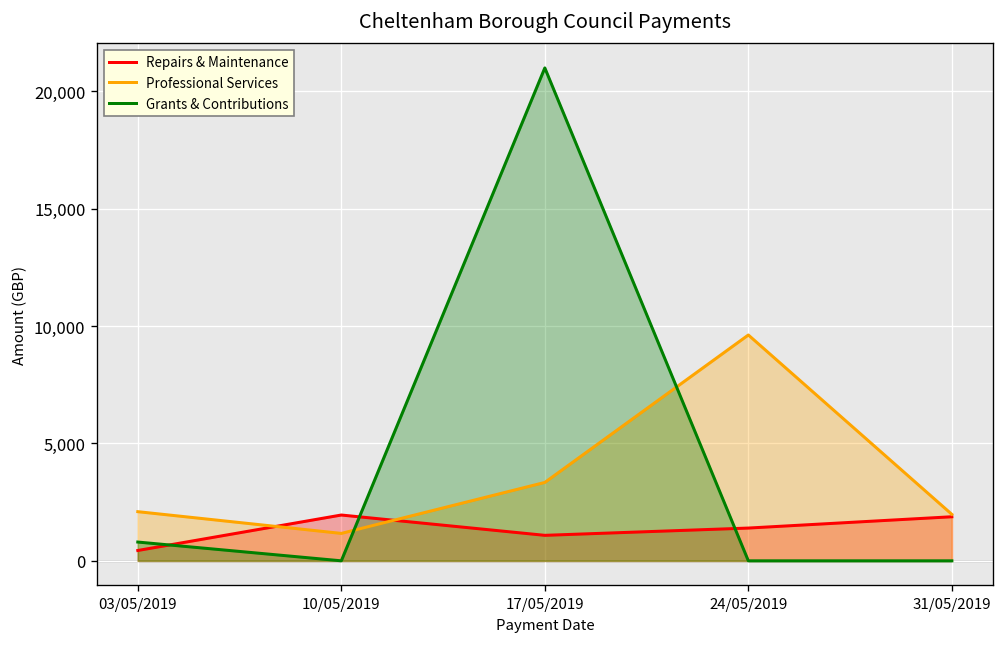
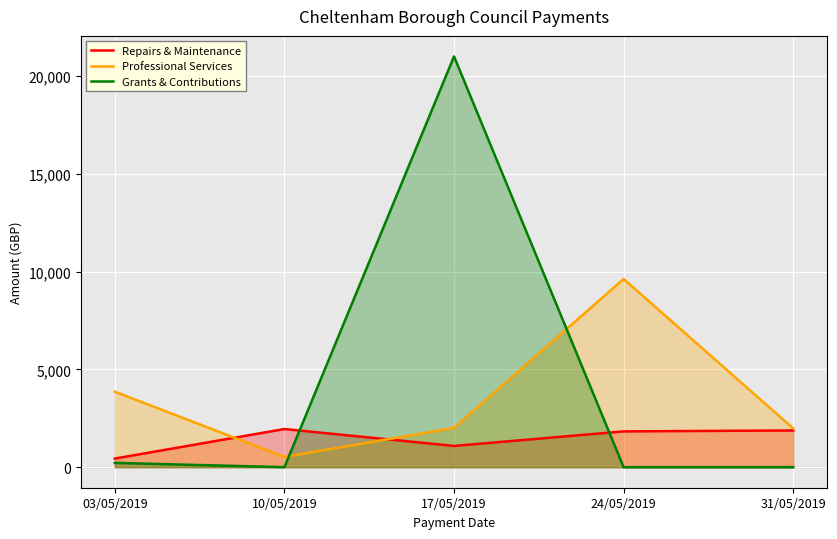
Professional Services, 03/05/2019: 2,100 -> 3,900
Grants & Contributions, 03/05/2019: 800 -> 200
Professional Services, 10/05/2019: 1,200 -> 500
Professional Services, 17/05/2019: 3,300 -> 2,000
Repairs & Maintenance, 24/05/2019: 1,400 -> 1,800
